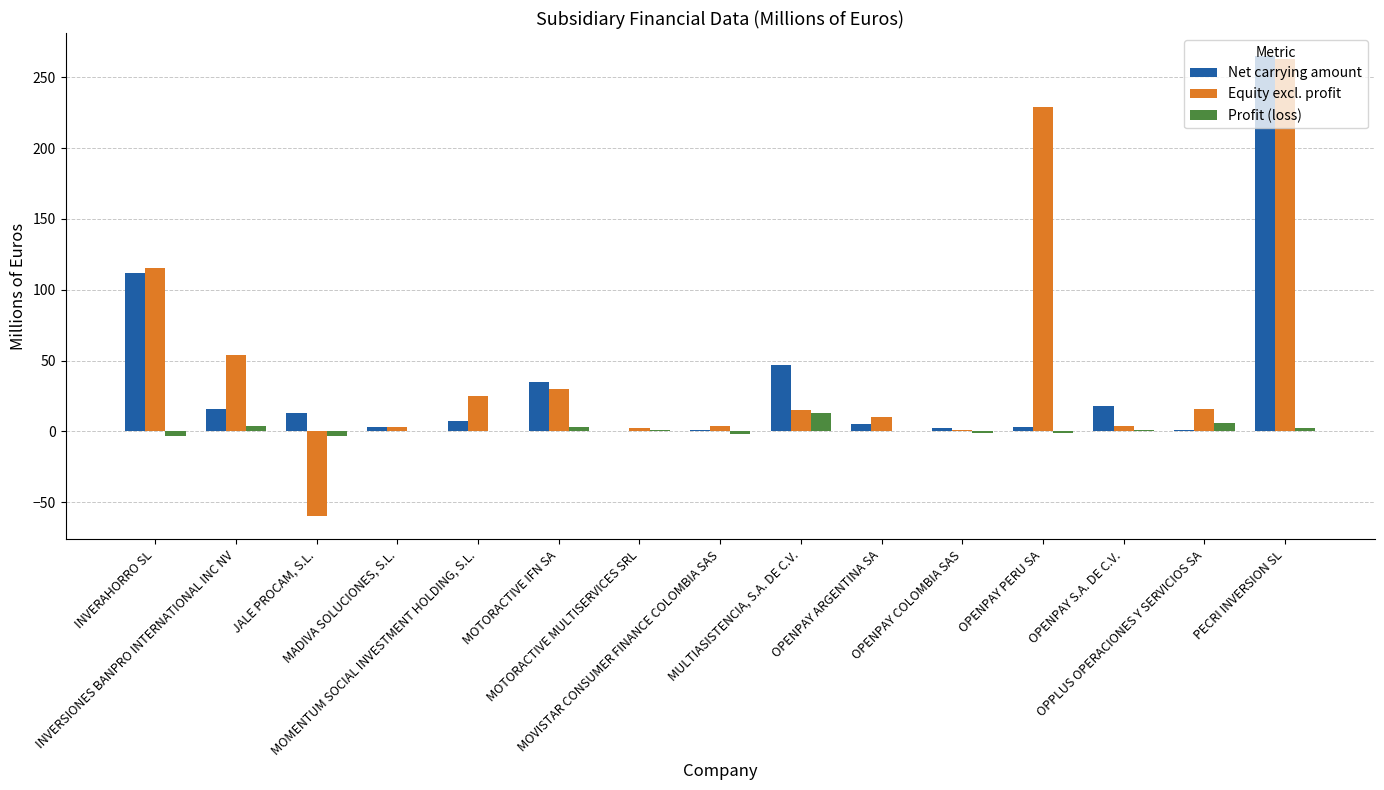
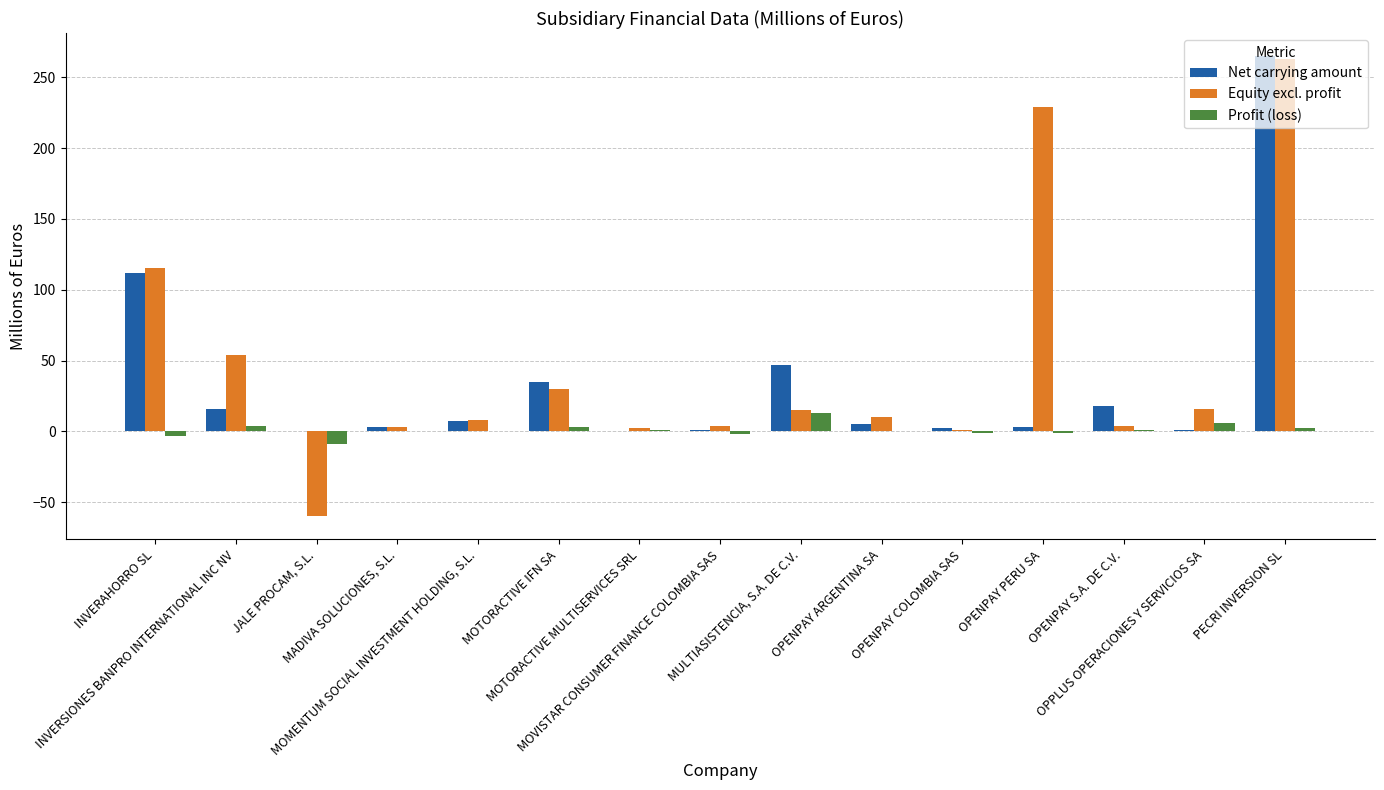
Net carrying amount, JALE PROCAM, S.L.: 13 -> 0
Profit (loss), JALE PROCAM, S.L.: -3 -> -9
Equity excl. profit, MOMENTUM SOCIAL INVESTMENT HOLDING, S.L.: 25 -> 8
